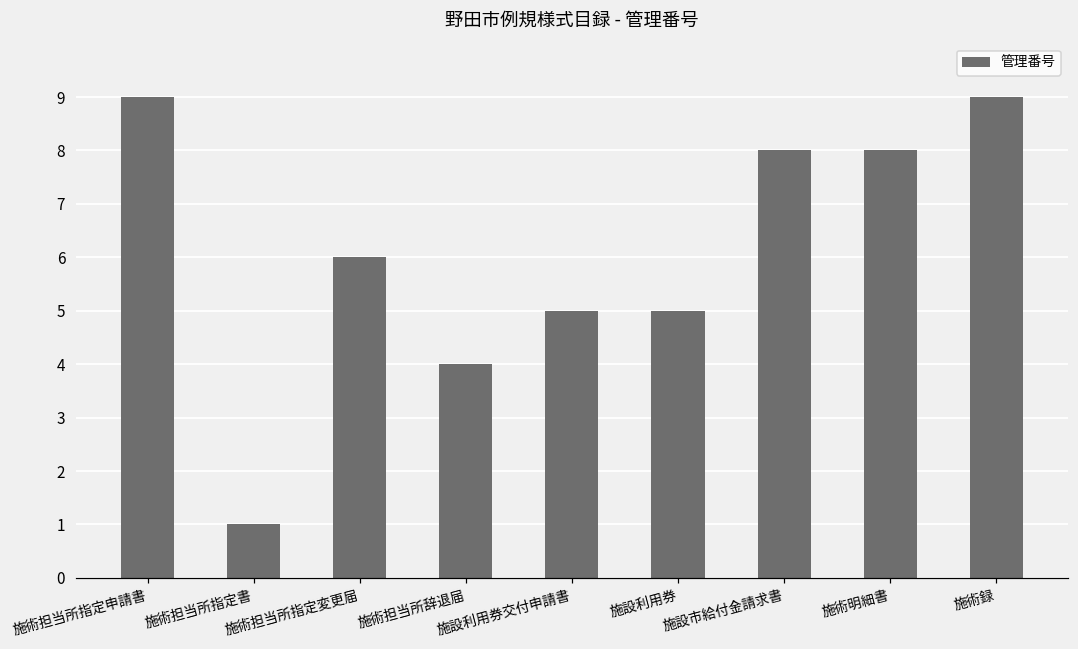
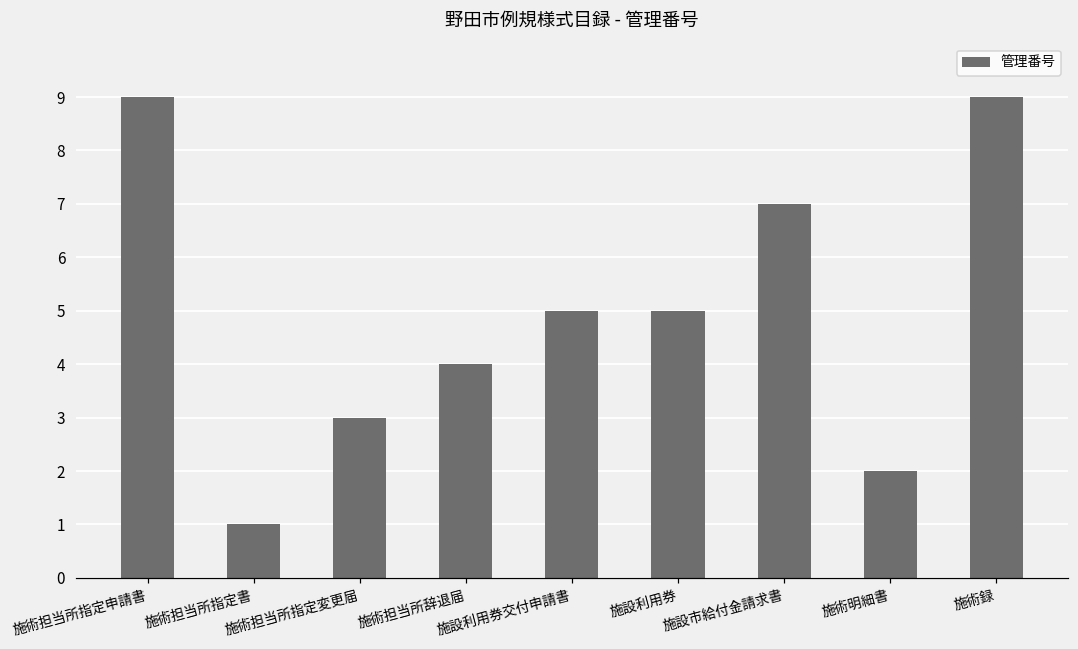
施術担当所指定変更届: 6 -> 3
施設市給付金請求書: 8 -> 7
施術明細書: 8 -> 2
